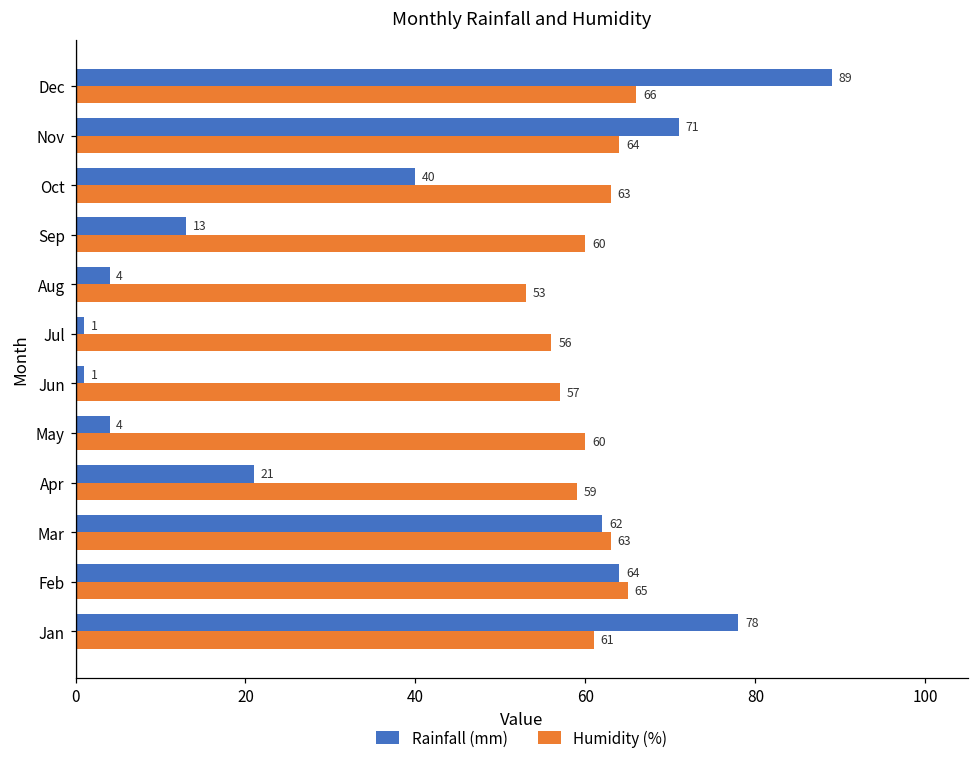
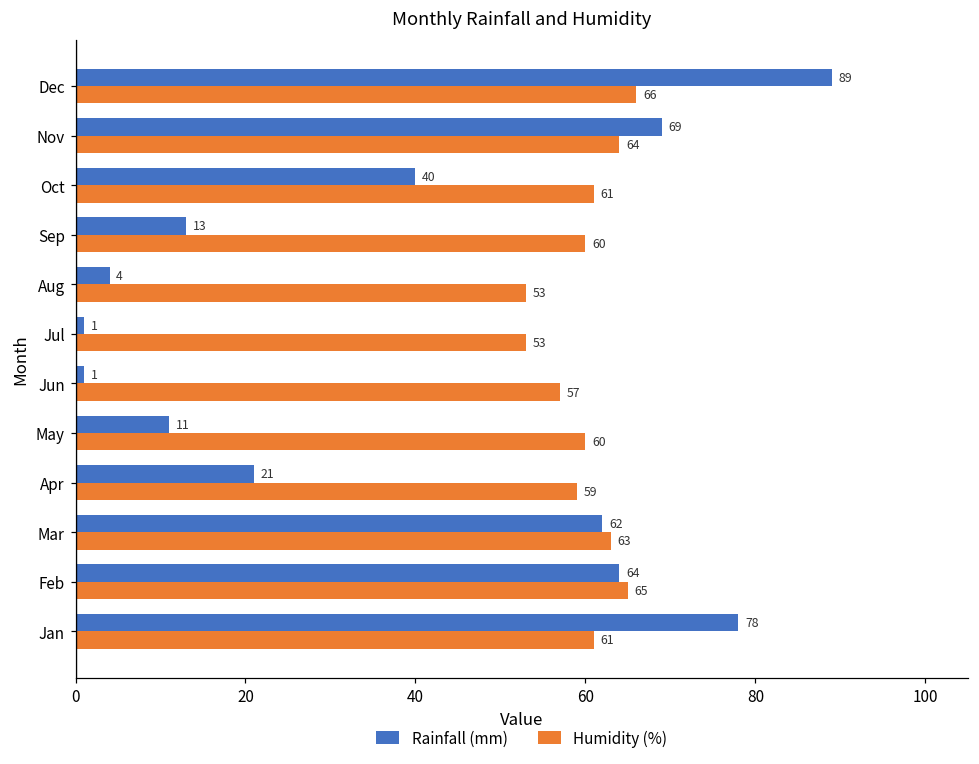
Rainfall (mm), Nov: 71 -> 69
Humidity (%), Oct: 63 -> 61
Humidity (%), Jul: 56 -> 53
Rainfall (mm), May: 4 -> 11
